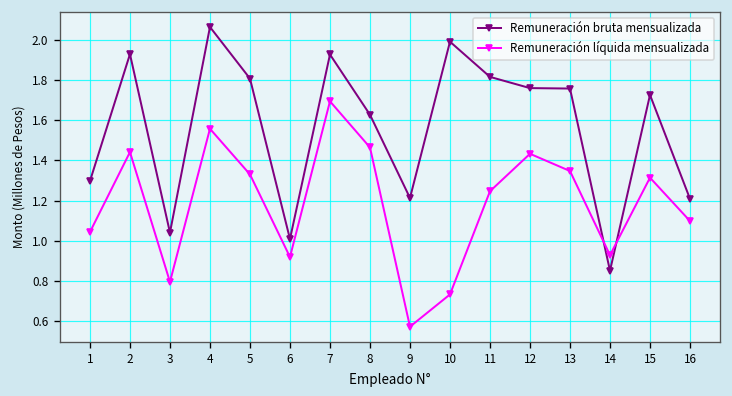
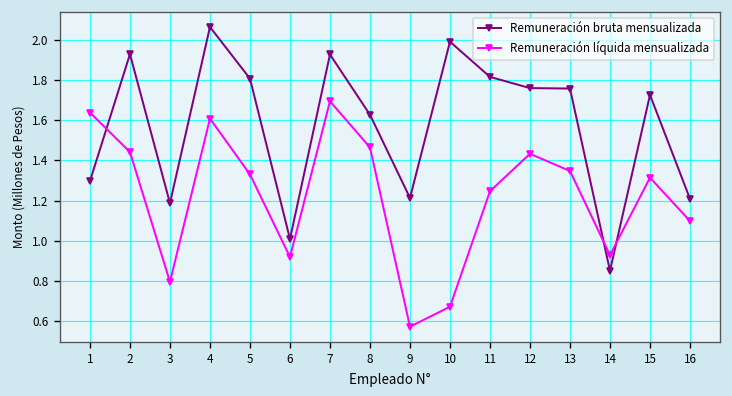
Remuneración líquida mensualizada, 1: 1.04 -> 1.64
Remuneración bruta mensualizada, 3: 1.04 -> 1.19
Remuneración líquida mensualizada, 4: 1.56 -> 1.61
Remuneración líquida mensualizada, 10: 0.73 -> 0.67
